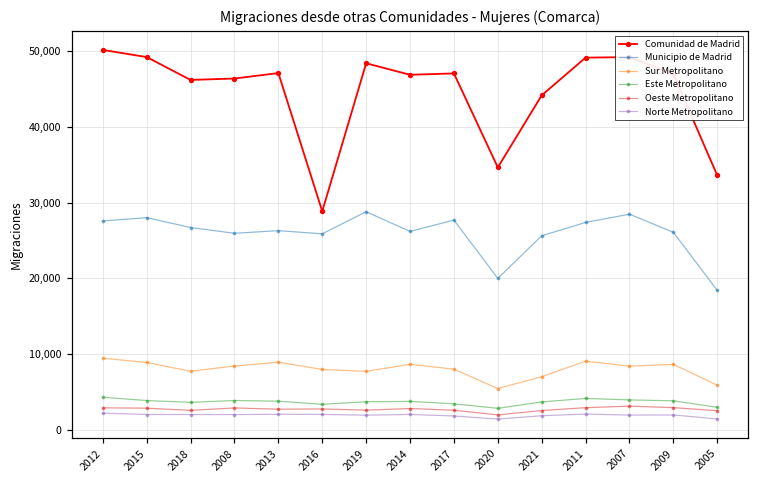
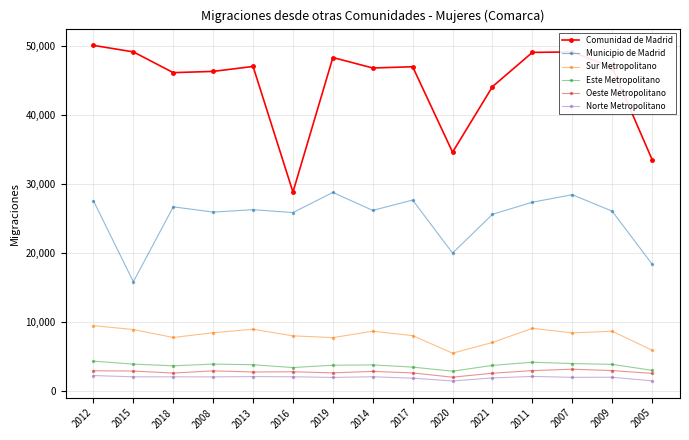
Municipio de Madrid, 2015: 28,000 -> 16,000
